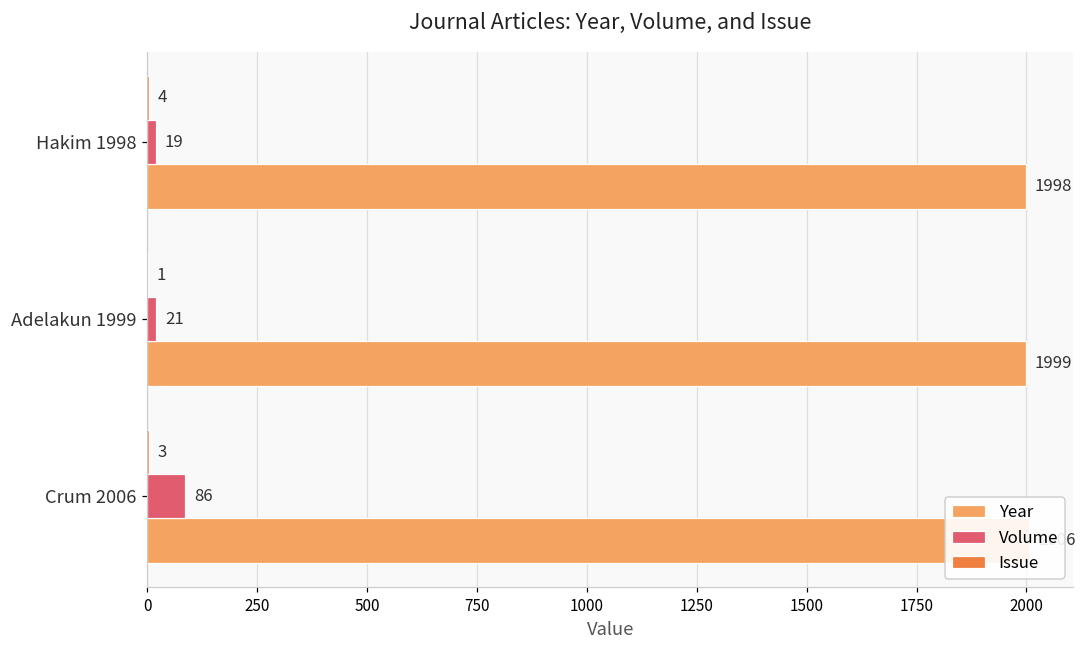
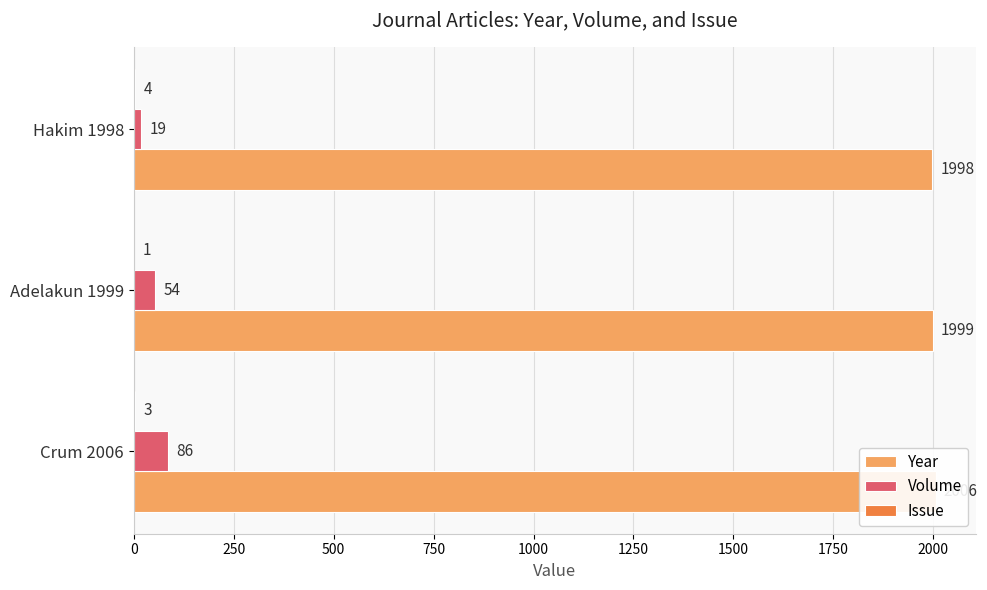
Volume, Adelakun 1999: 21 -> 54
